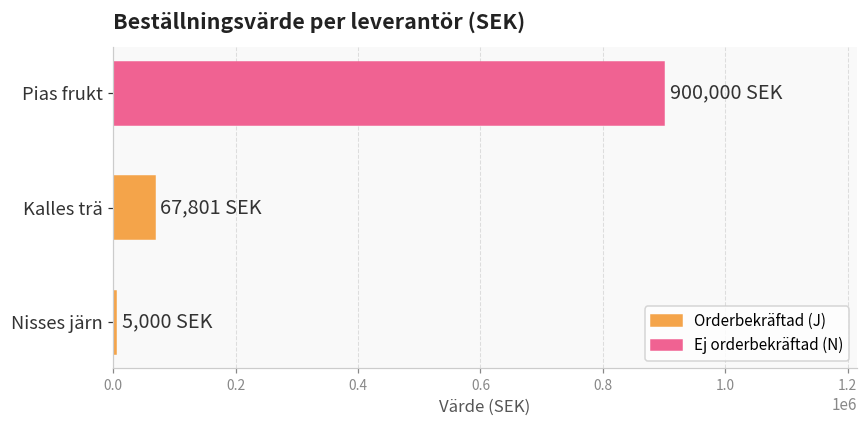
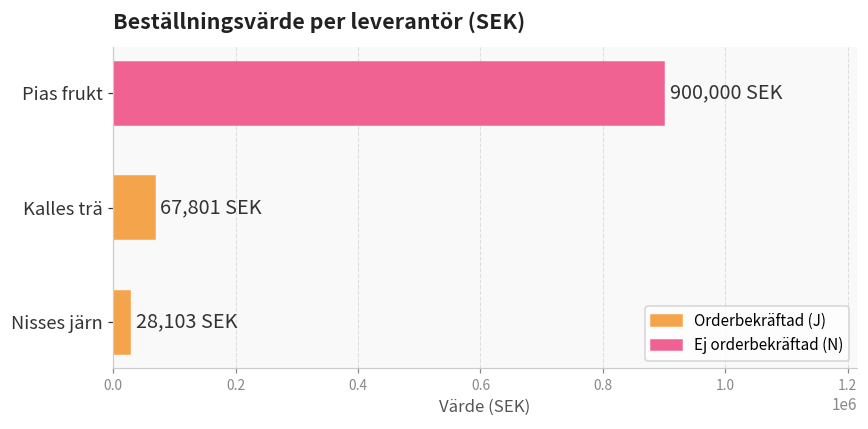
Nisses järn: 5,000 -> 28,103
